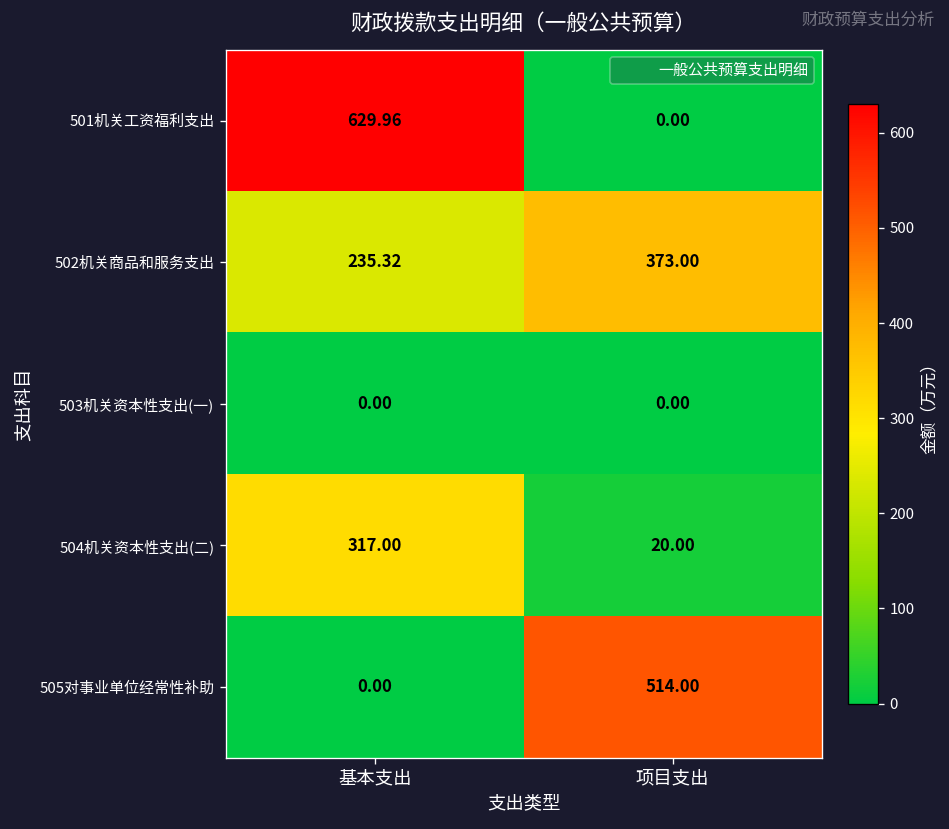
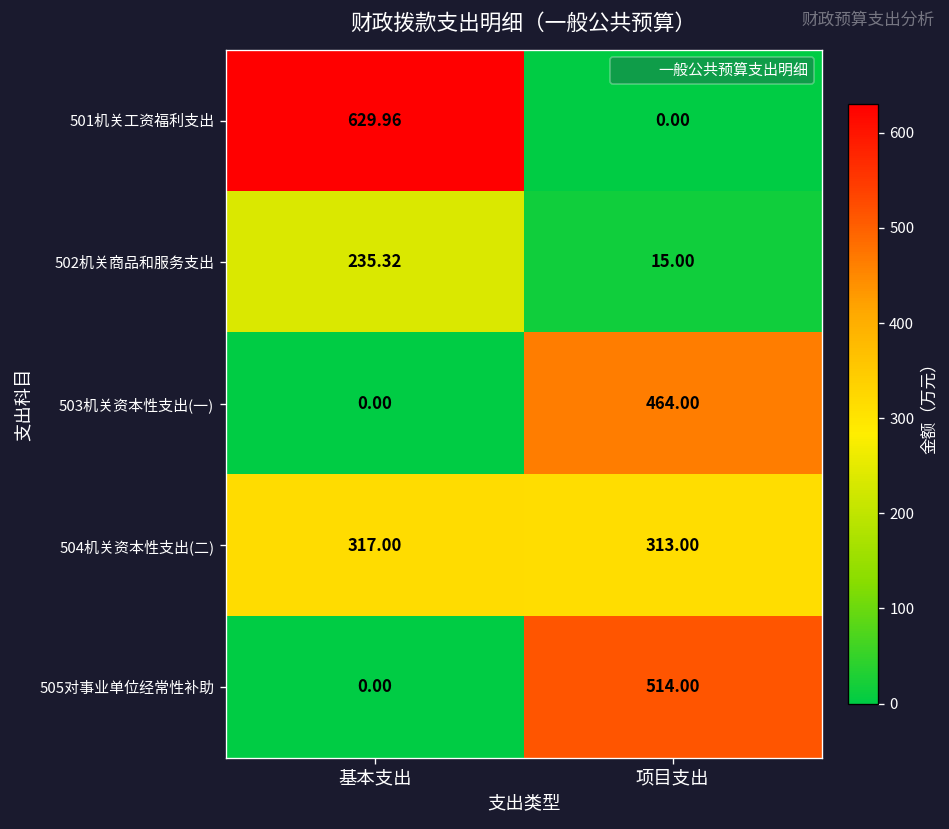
502机关商品和服务支出, 项目支出: 373.00 -> 15.00
503机关资本性支出(一), 项目支出: 0.00 -> 464.00
504机关资本性支出(二), 项目支出: 20.00 -> 313.00
